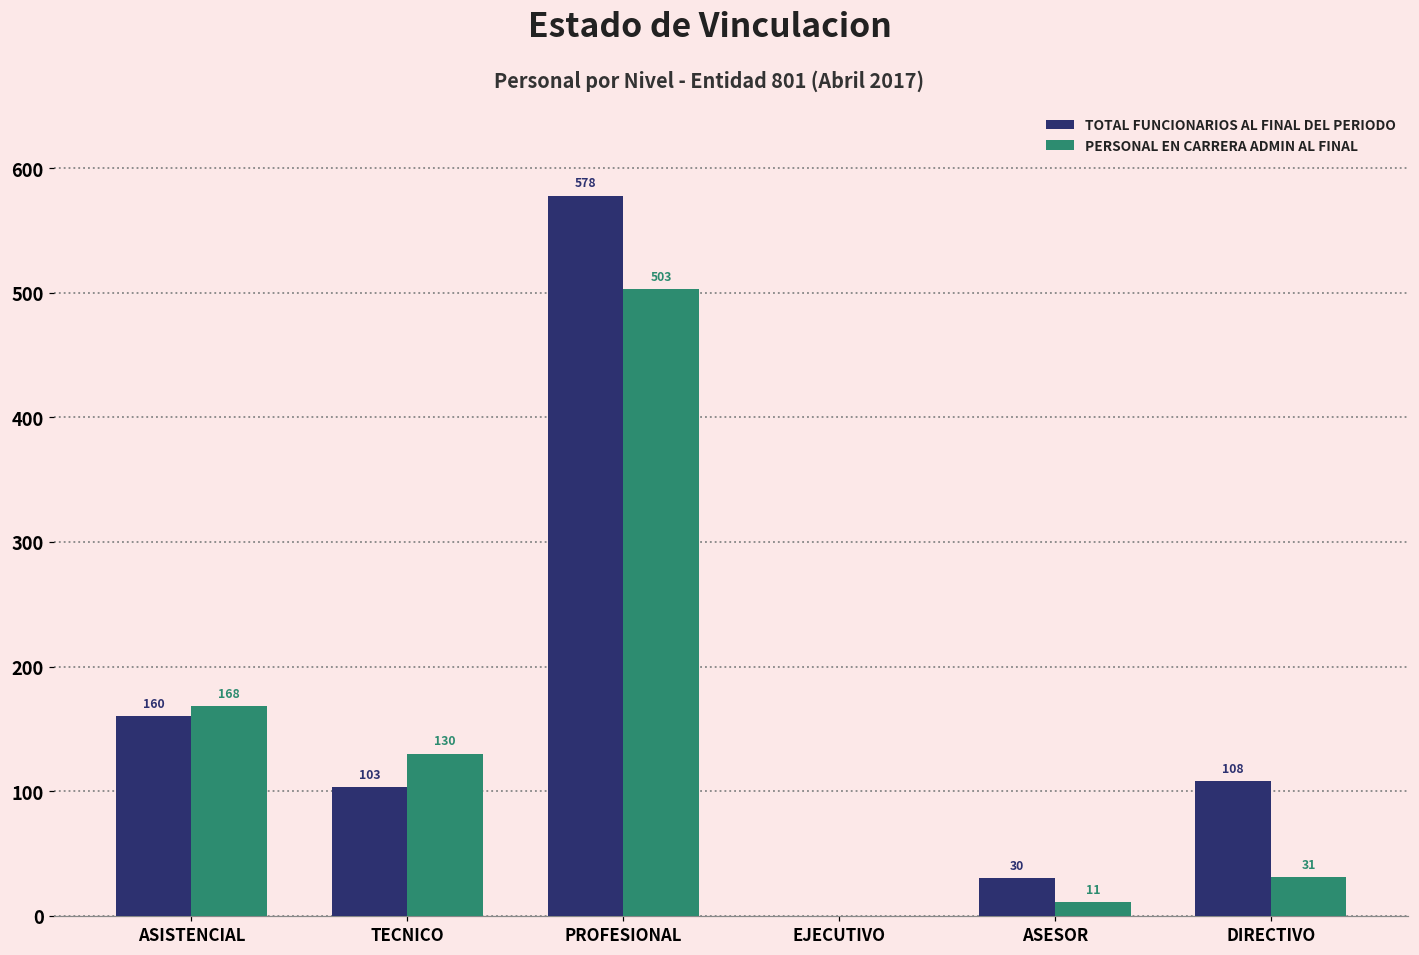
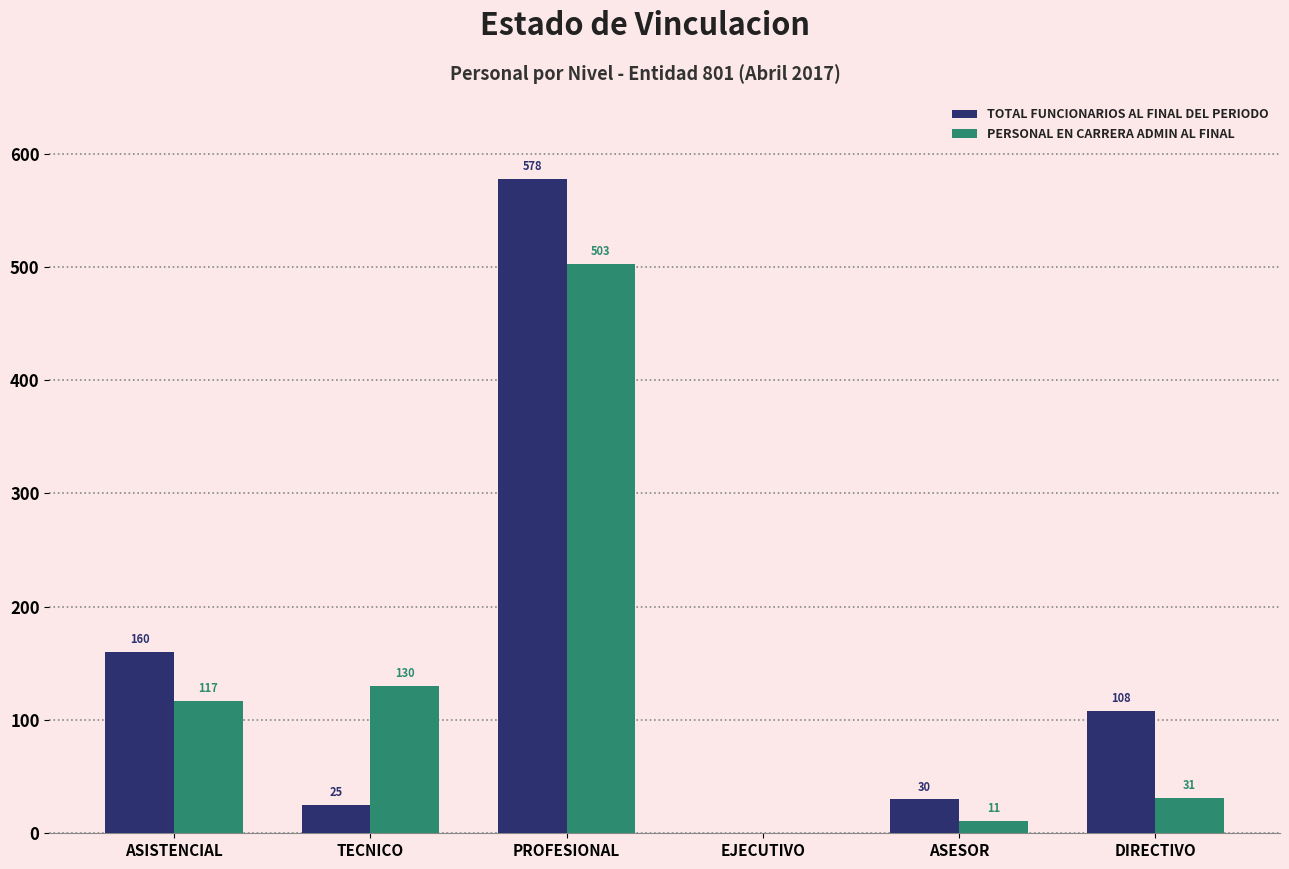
PERSONAL EN CARRERA ADMIN AL FINAL, ASISTENCIAL: 168 -> 117
TOTAL FUNCIONARIOS AL FINAL DEL PERIODO, TECNICO: 103 -> 25
